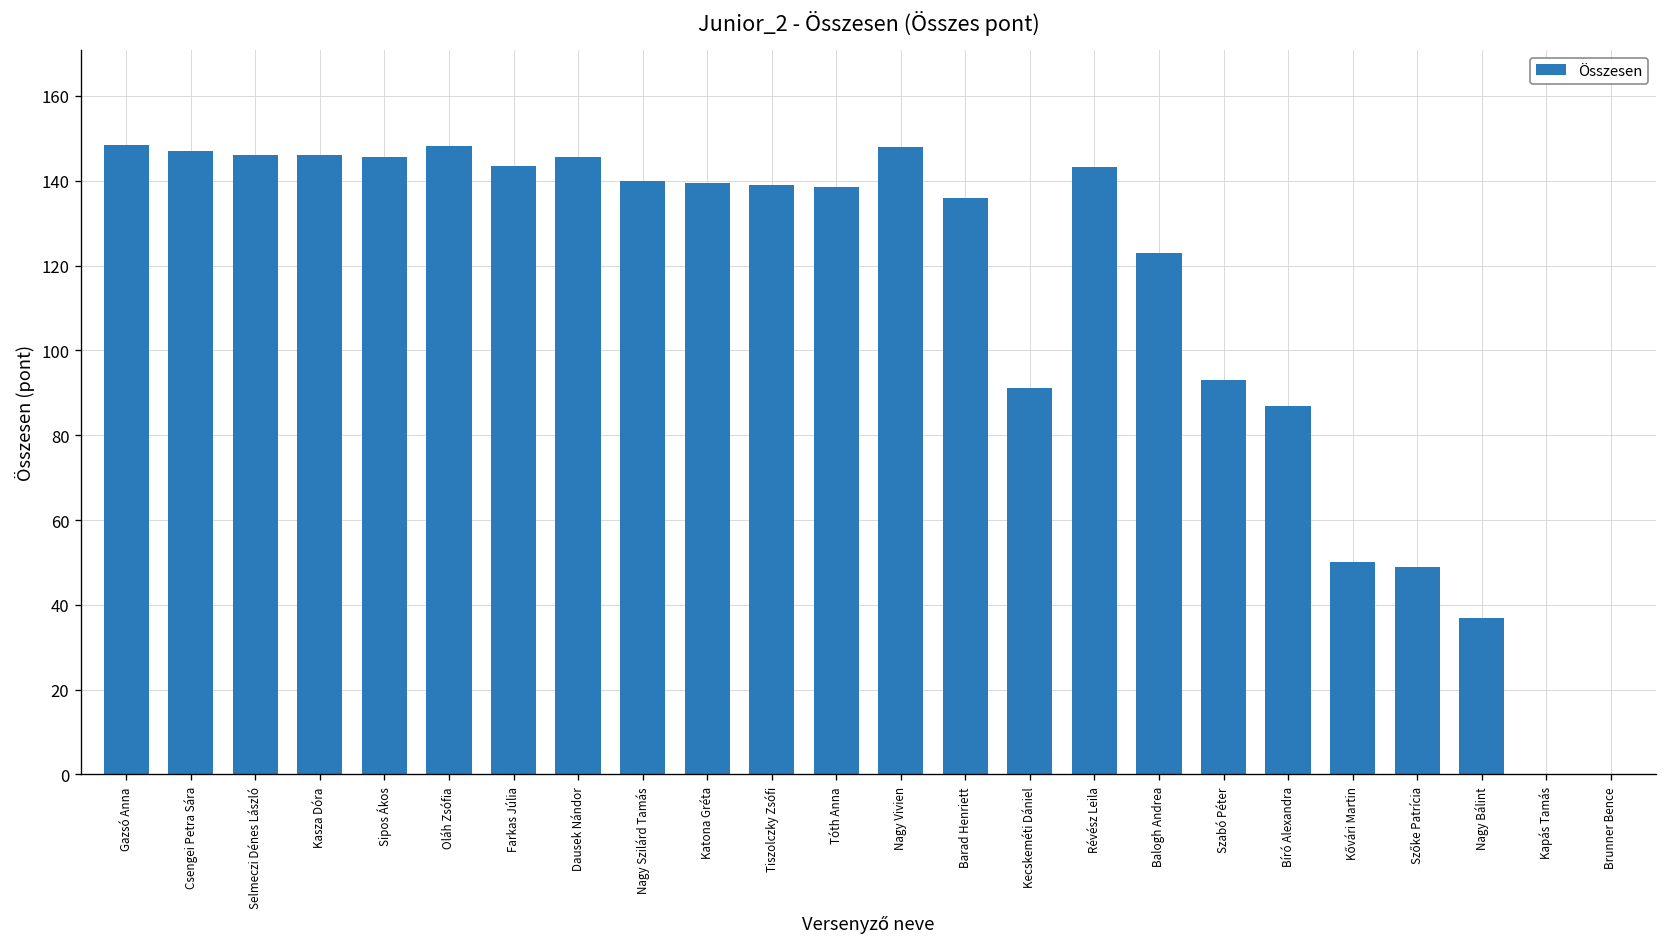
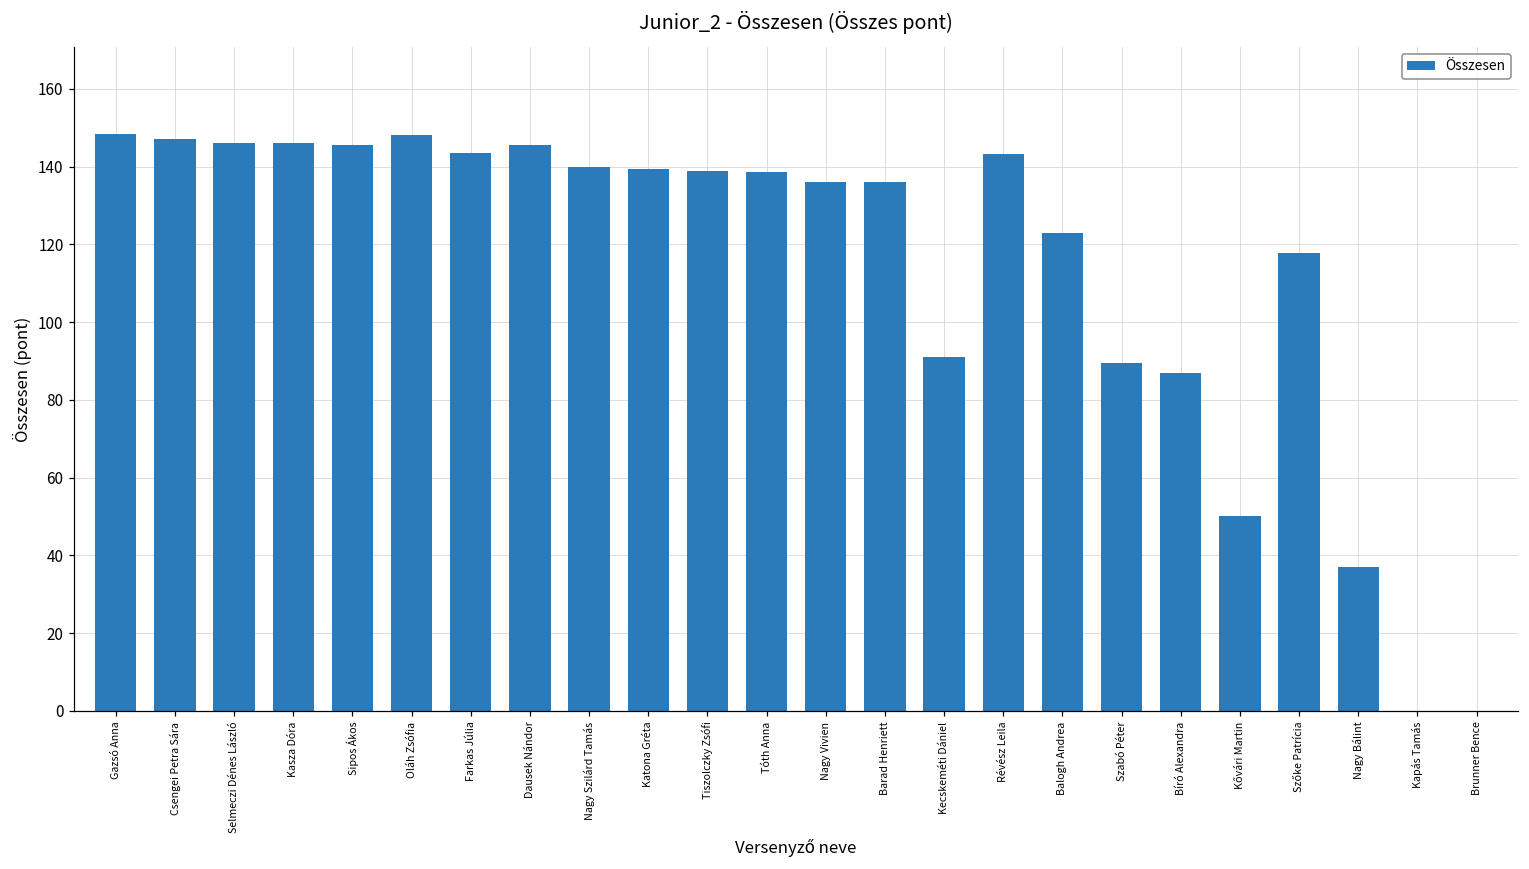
Nagy Vivien: 148 -> 136
Szabó Péter: 93 -> 90
Szőke Patrícia: 49 -> 118
